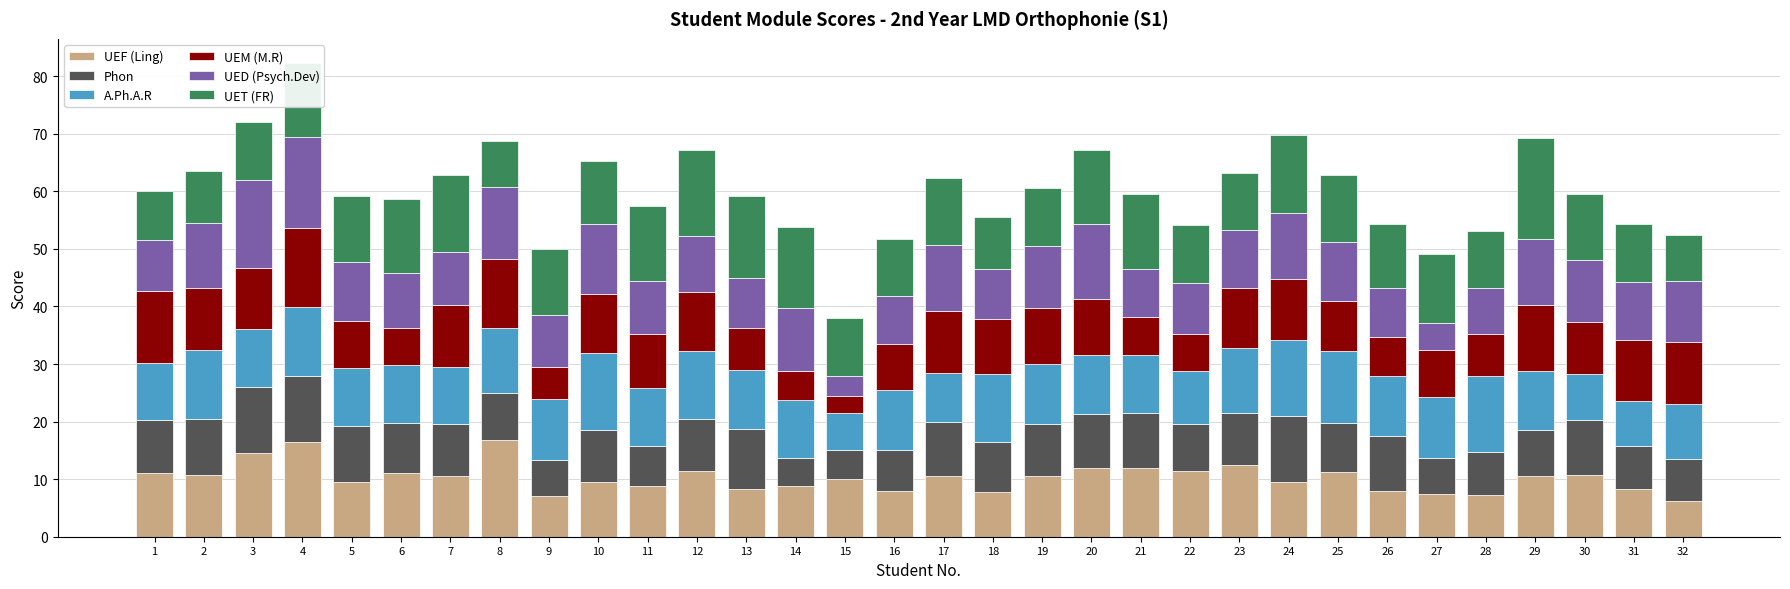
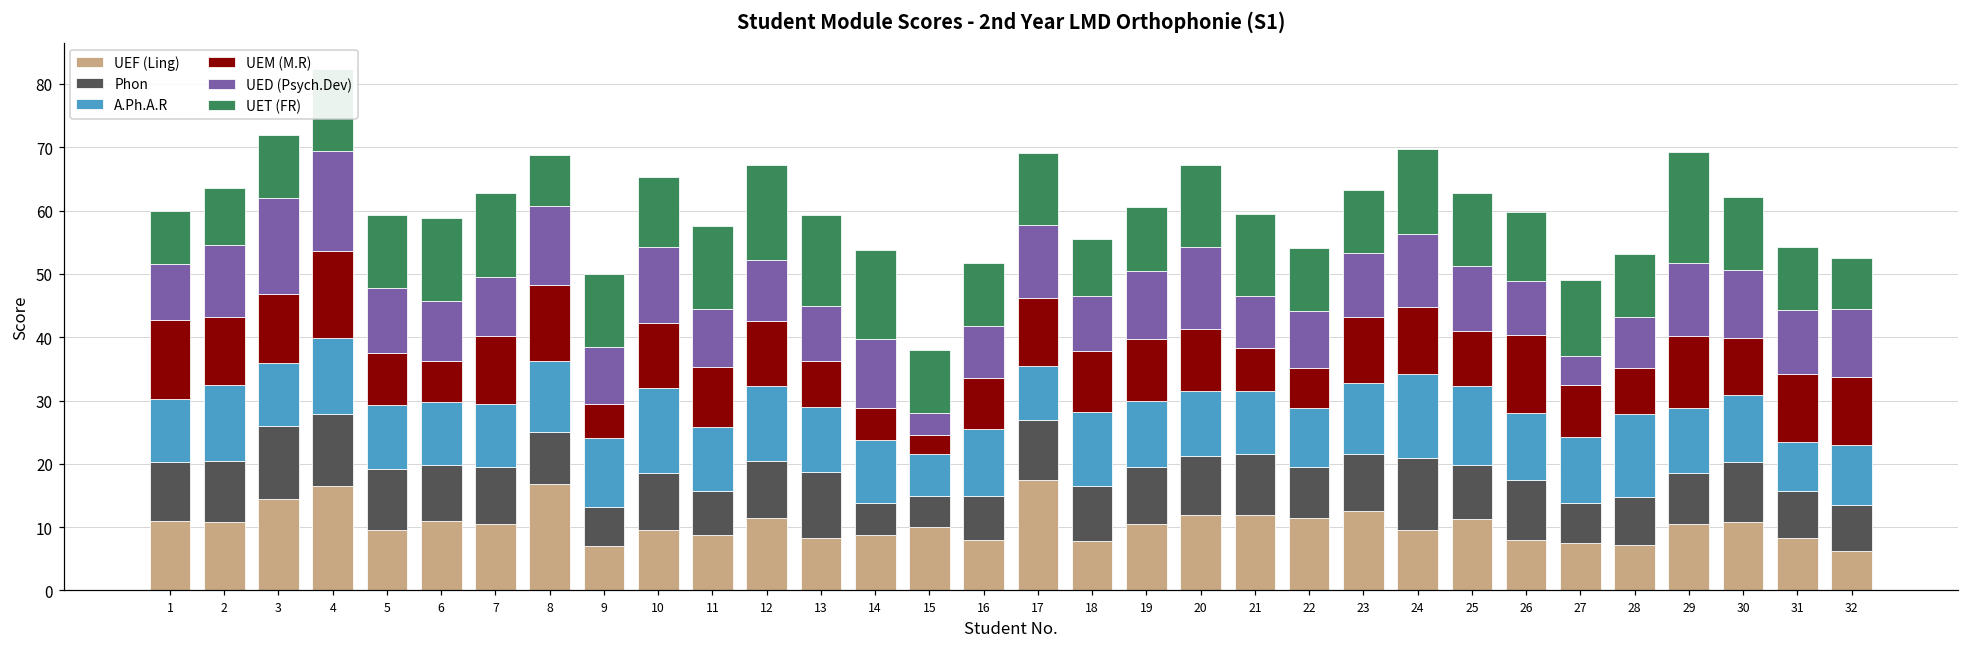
UEF (Ling), 17: 11 -> 17
UEM (M.R), 26: 7 -> 12
A.Ph.A.R, 30: 8 -> 11
